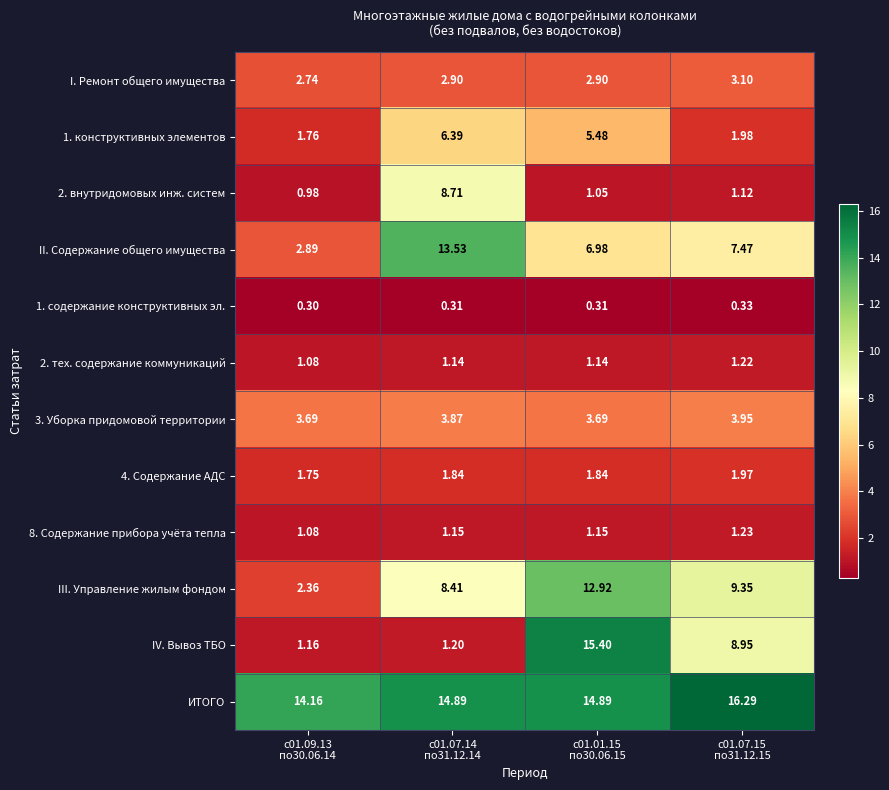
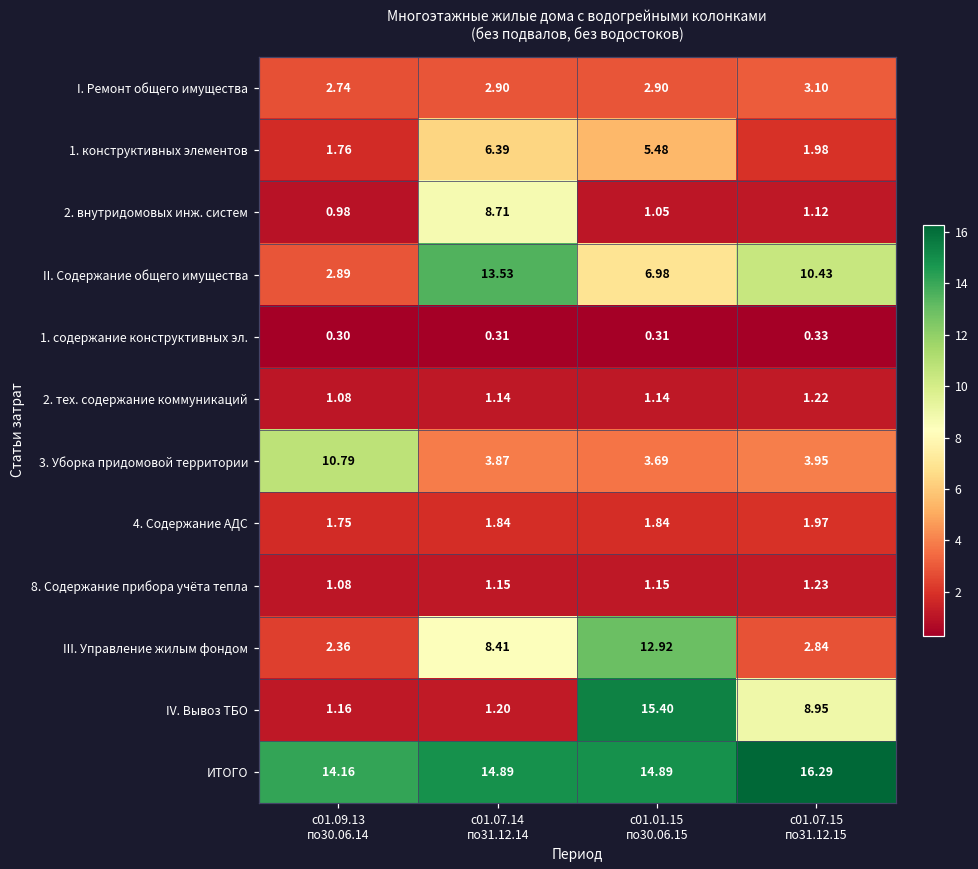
II. Содержание общего имущества, с01.07.15 по31.12.15: 7.47 -> 10.43
3. Уборка придомовой территории, с01.09.13 по30.06.14: 3.69 -> 10.79
III. Управление жилым фондом, с01.07.15 по31.12.15: 9.35 -> 2.84
